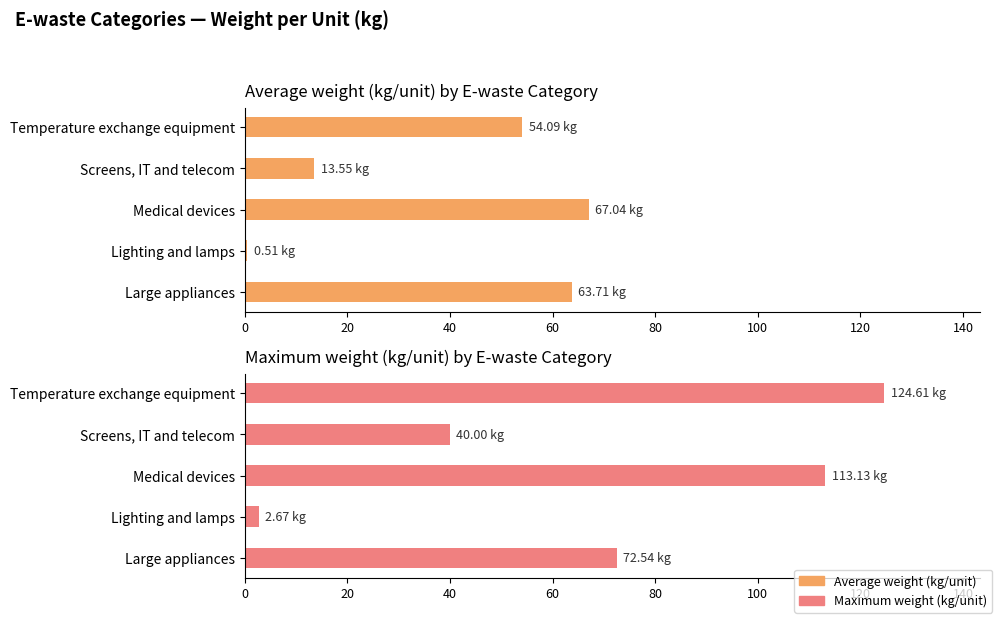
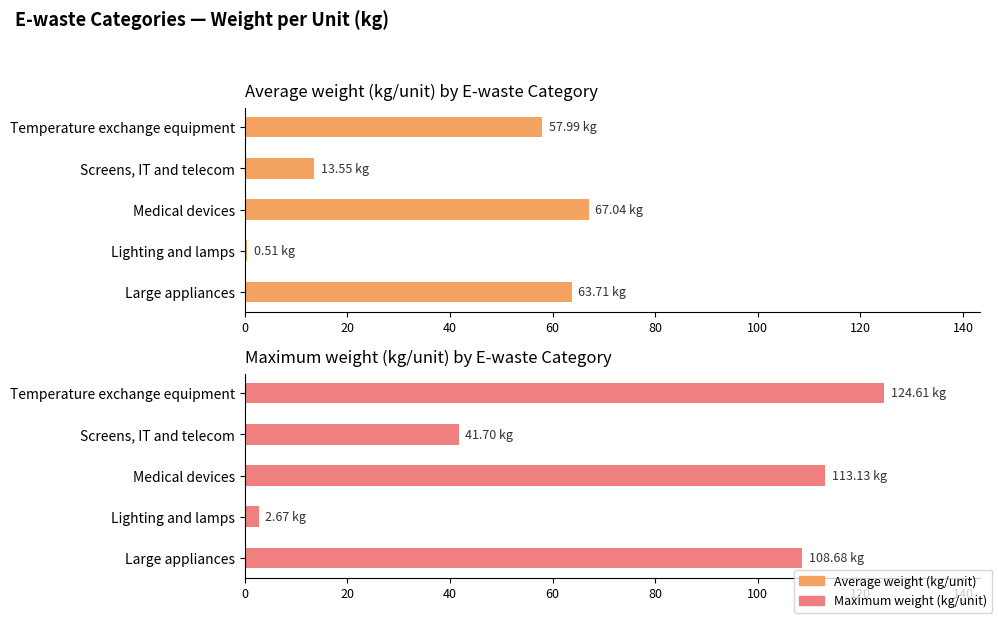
Average weight (kg/unit) by E-waste Category, Temperature exchange equipment: 54.09 -> 57.99
Maximum weight (kg/unit) by E-waste Category, Screens, IT and telecom: 40.00 -> 41.70
Maximum weight (kg/unit) by E-waste Category, Large appliances: 72.54 -> 108.68
